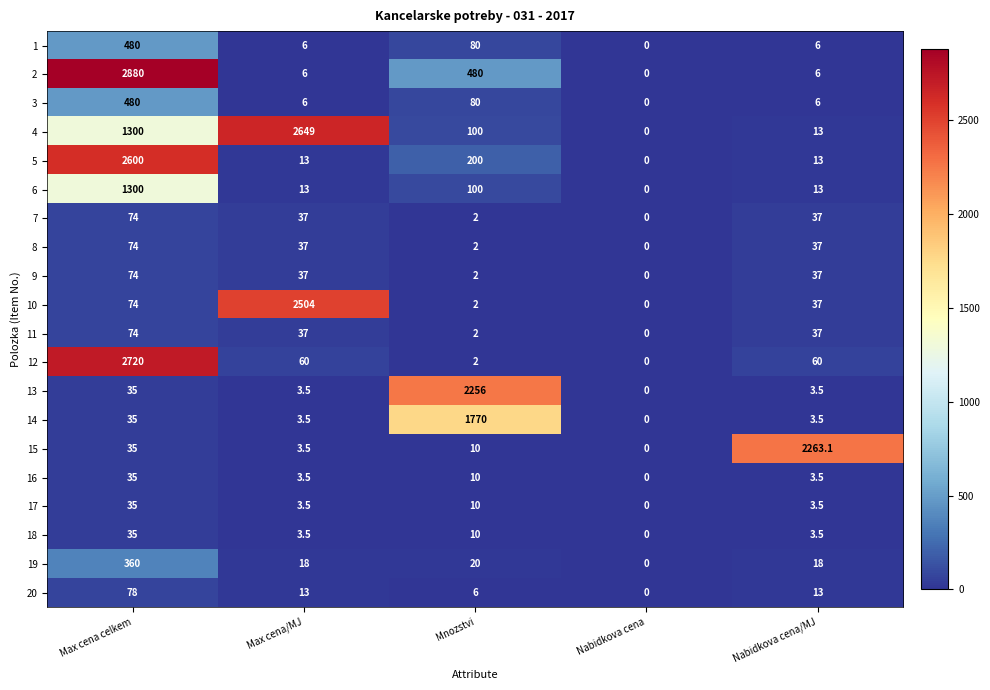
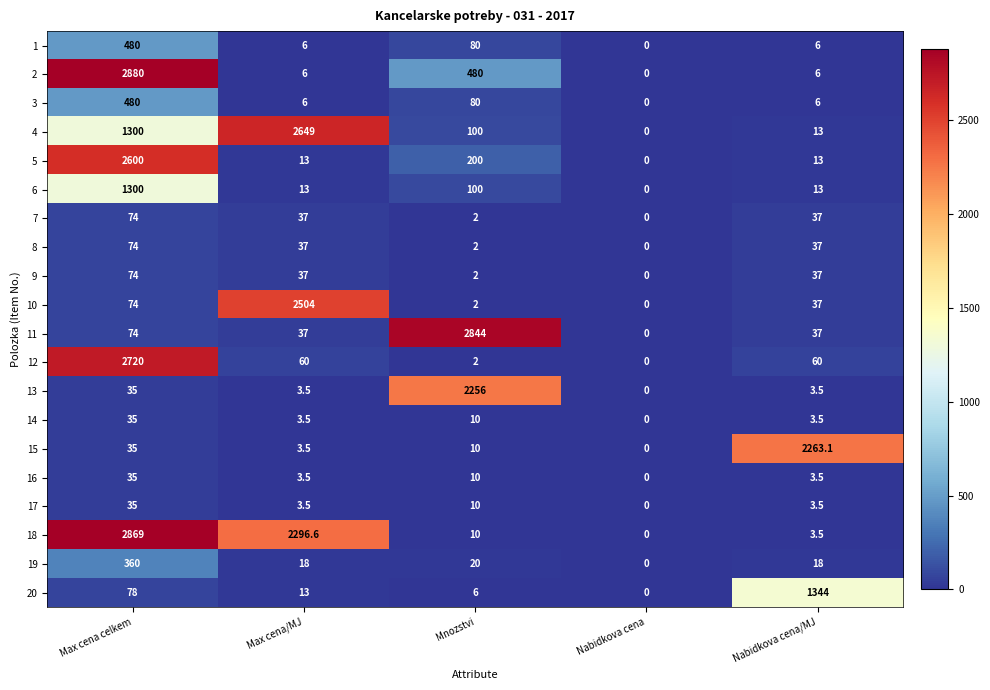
11, Mnozstvi: 2 -> 2844
14, Mnozstvi: 1770 -> 10
18, Max cena celkem: 35 -> 2869
18, Max cena/MJ: 3.5 -> 2296.6
20, Nabidkova cena/MJ: 13 -> 1344
